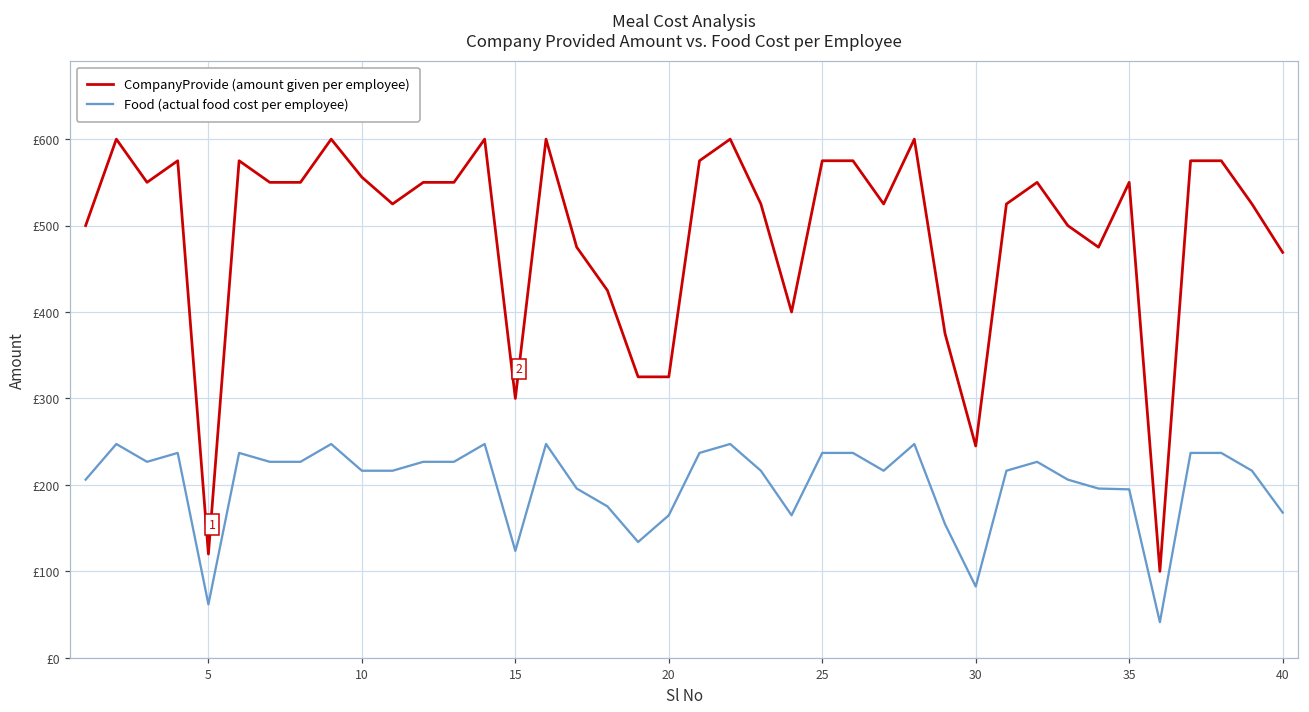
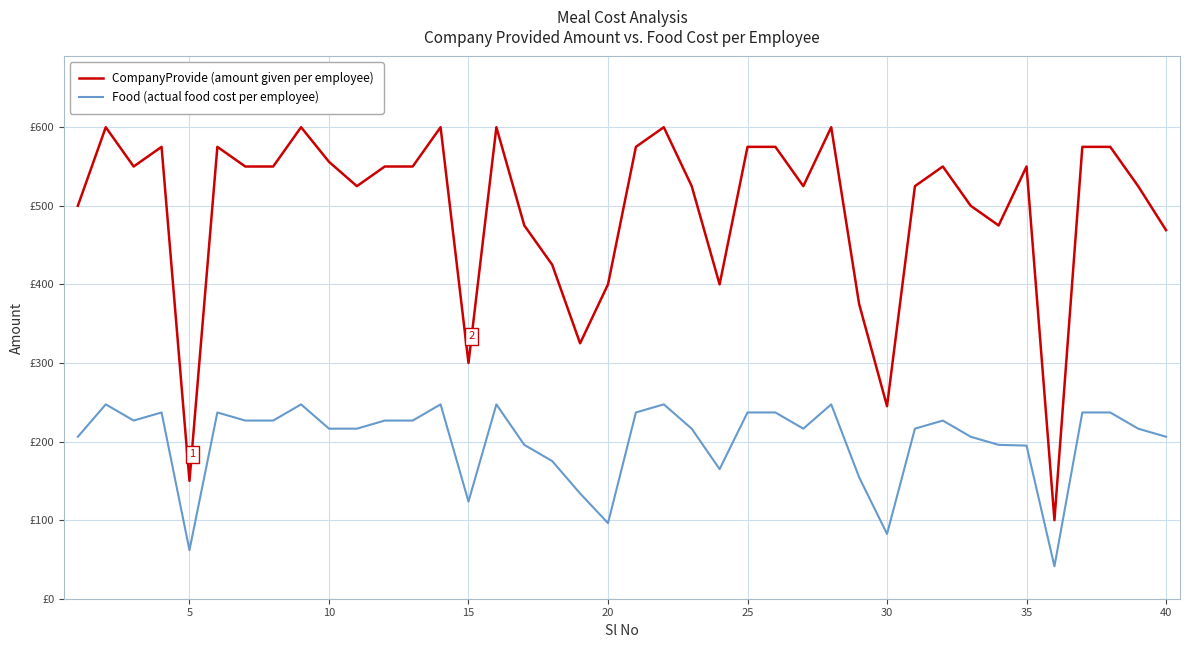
CompanyProvide (amount given per employee), 5: £120 -> £150
CompanyProvide (amount given per employee), 20: £330 -> £400
Food (actual food cost per employee), 20: £160 -> £100
Food (actual food cost per employee), 40: £170 -> £210
